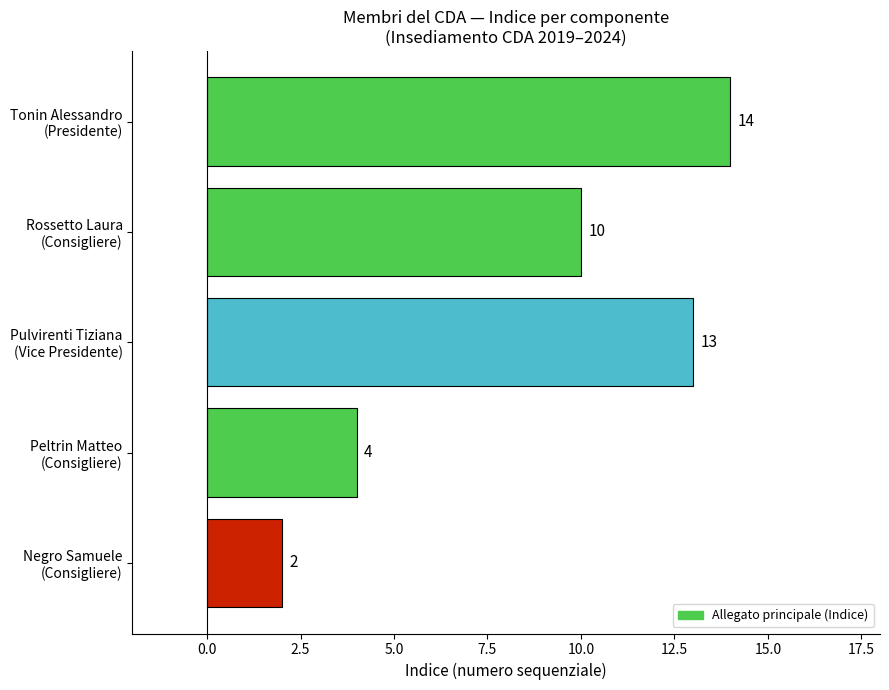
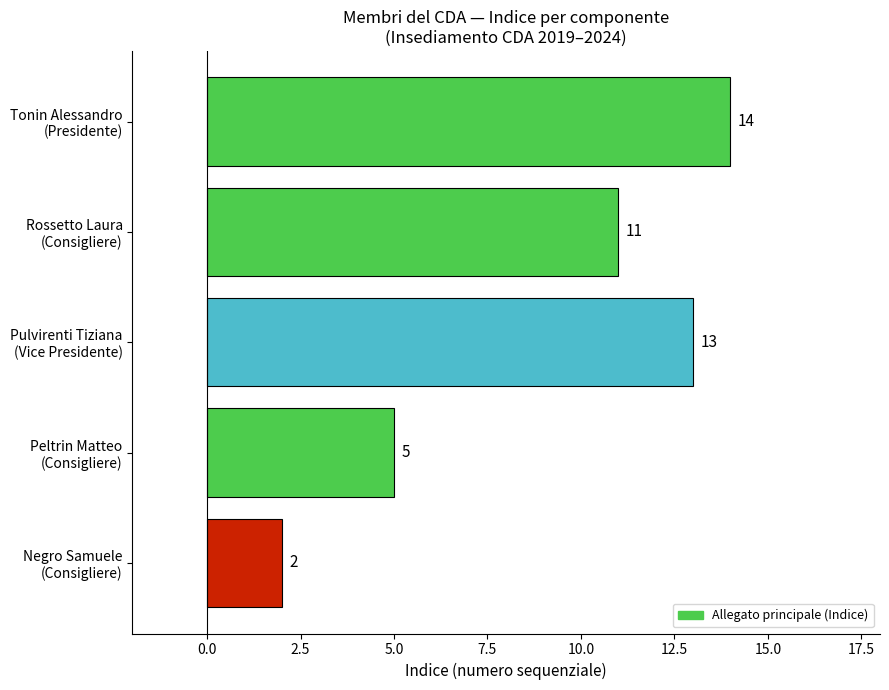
Rossetto Laura (Consigliere): 10 -> 11
Peltrin Matteo (Consigliere): 4 -> 5
